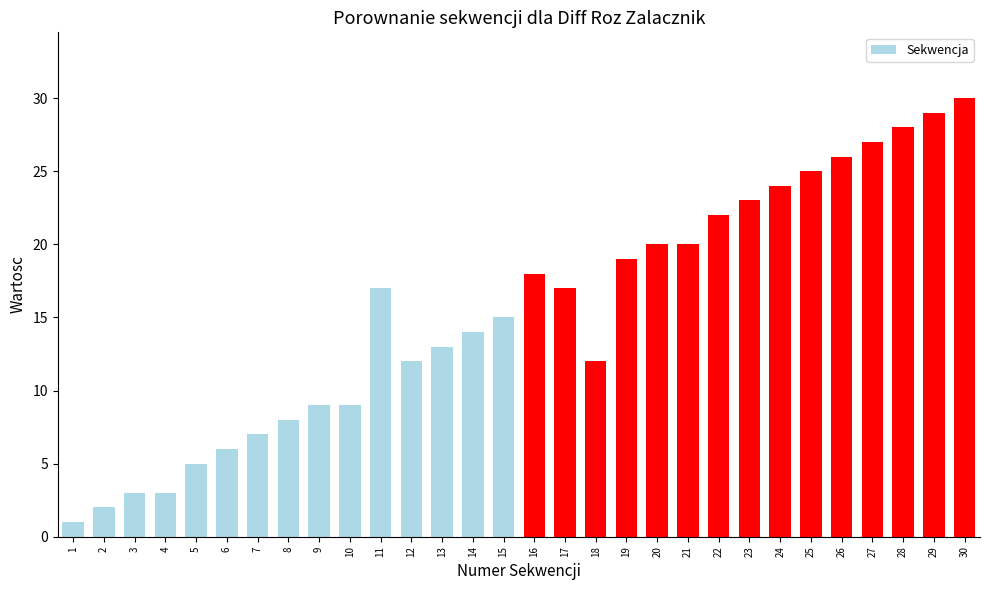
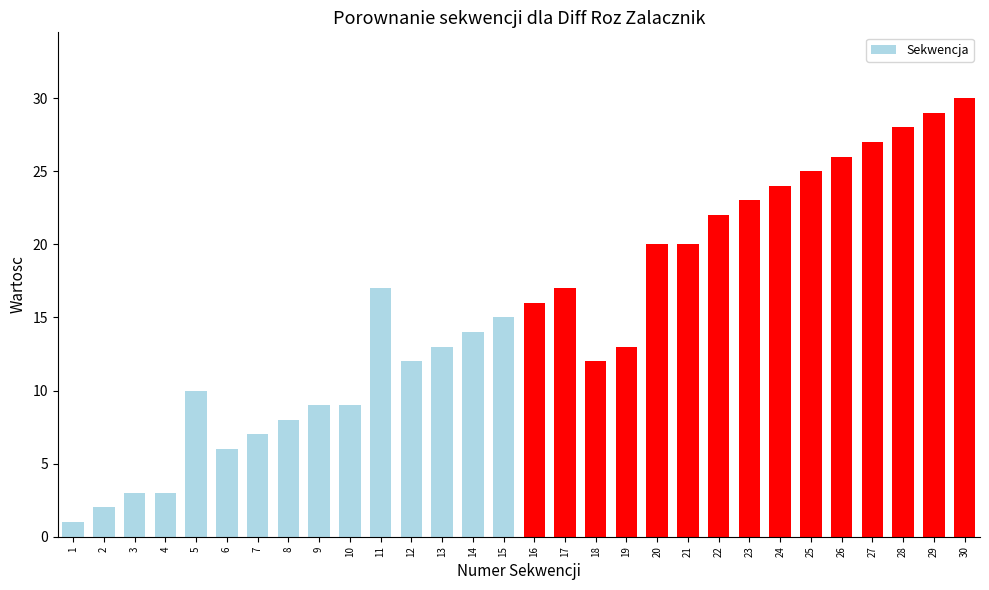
5: 5 -> 10
16: 18 -> 16
19: 19 -> 13
